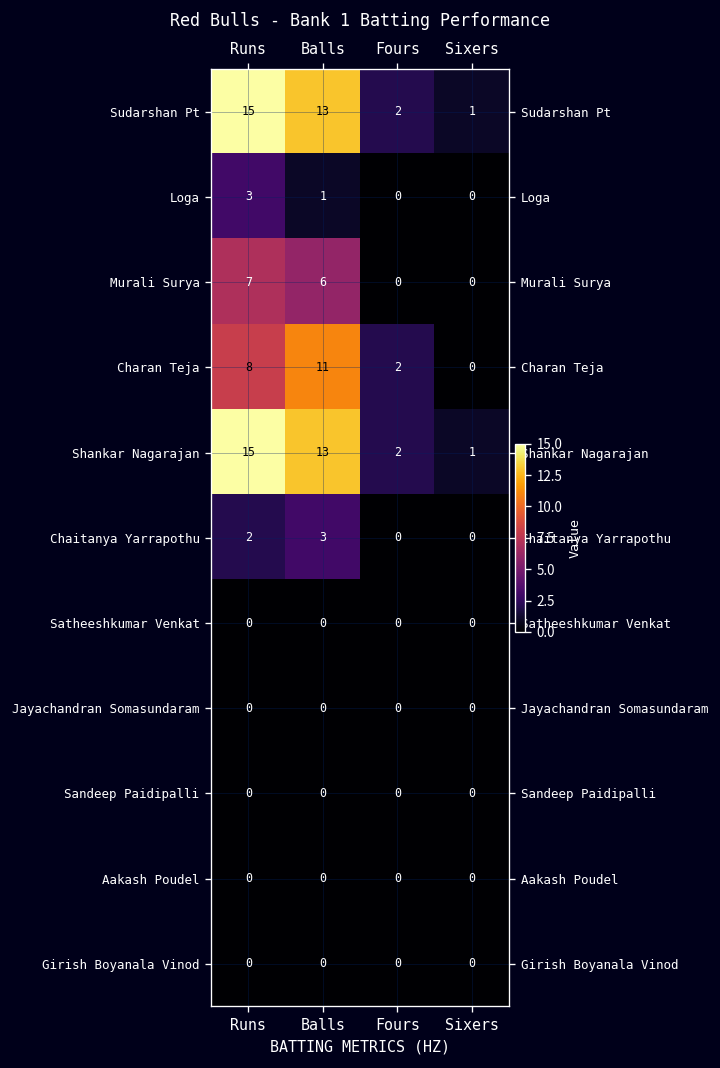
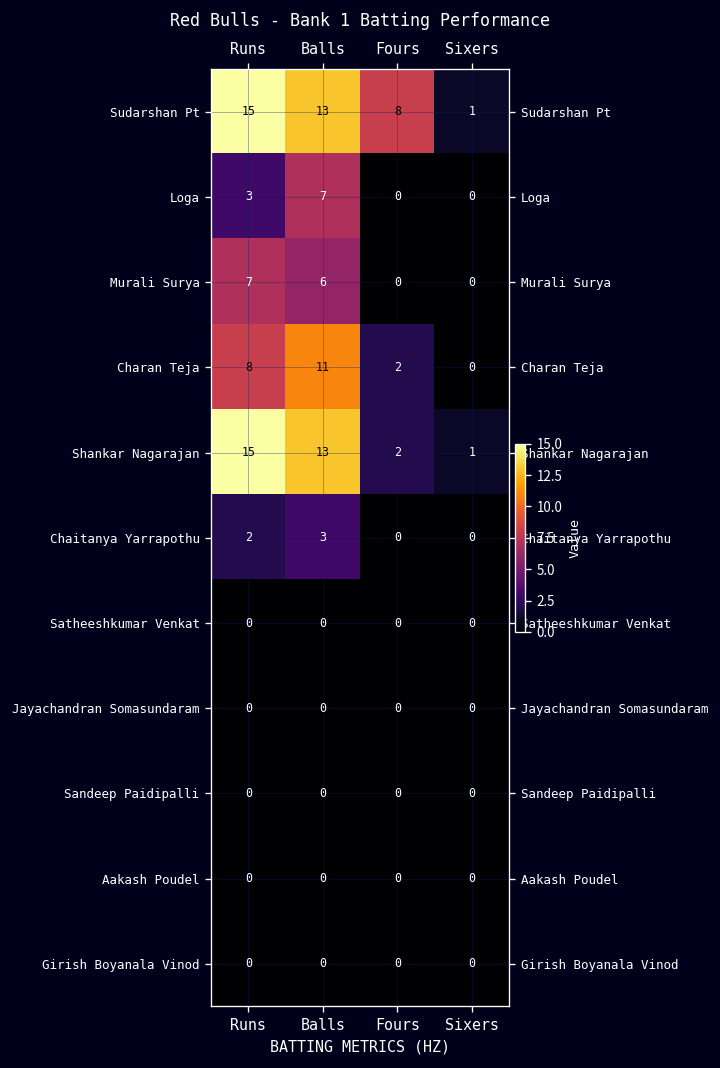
Sudarshan Pt, Fours: 2 -> 8
Loga, Balls: 1 -> 7
